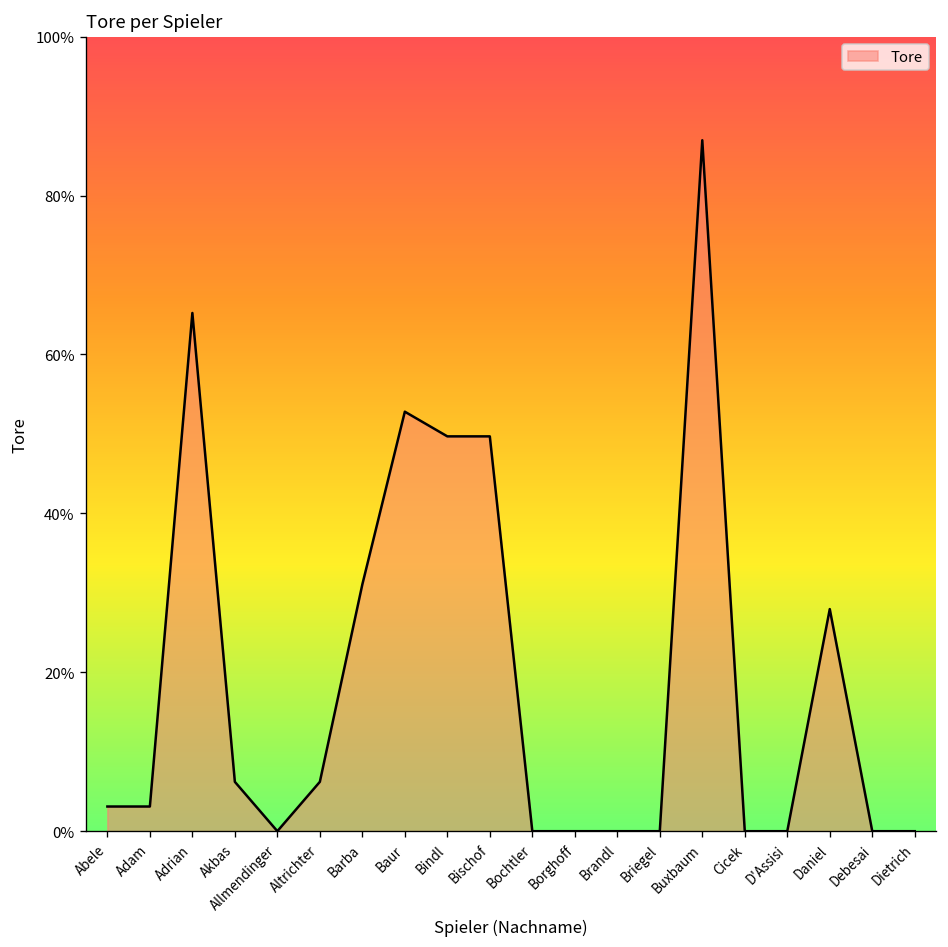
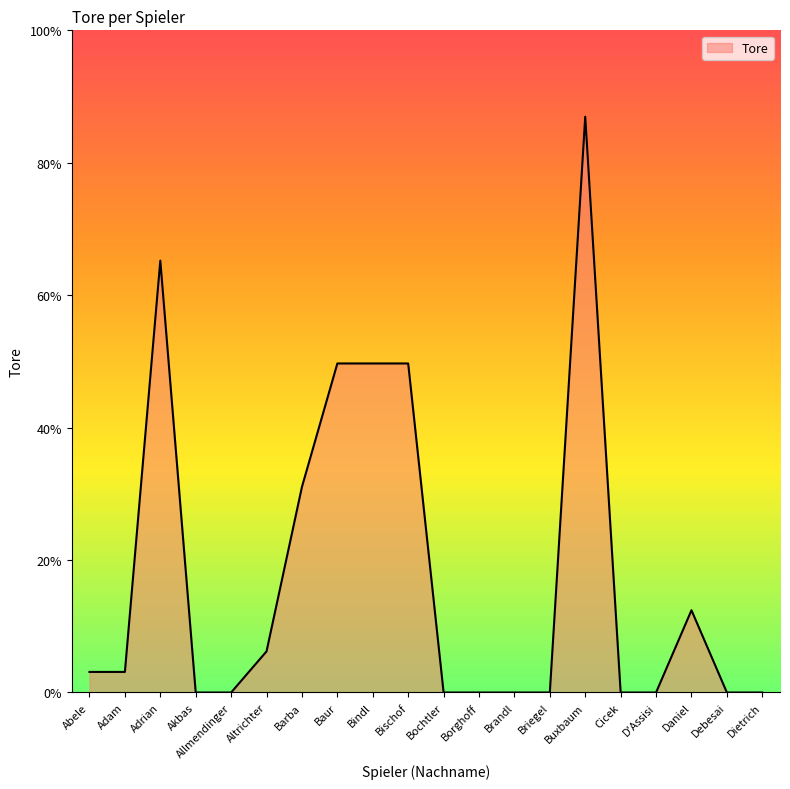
Akbas: 6% -> 0%
Baur: 53% -> 50%
Daniel: 28% -> 12%
